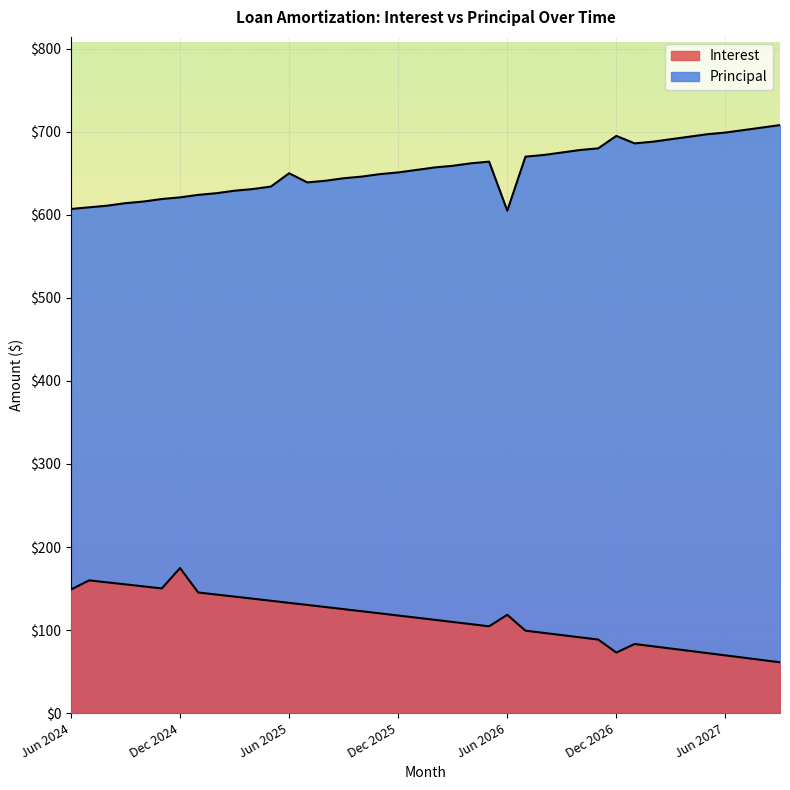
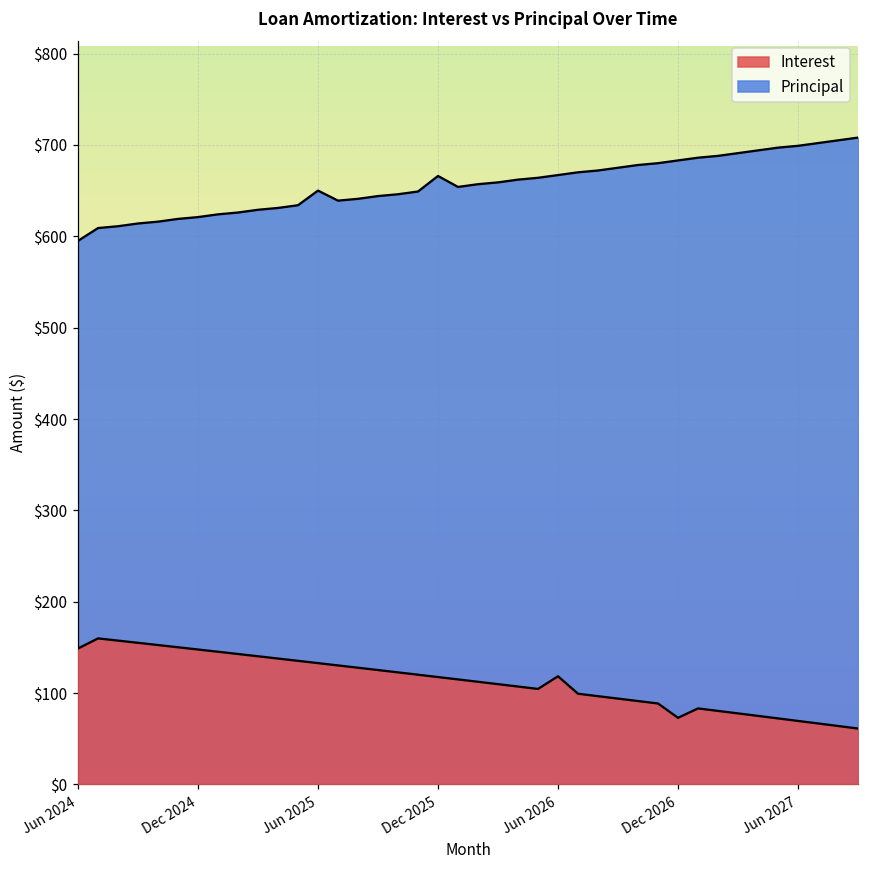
Principal, Jun 2024: $610 -> $600
Interest, Dec 2024: $170 -> $150
Principal, Dec 2025: $650 -> $670
Principal, Jun 2026: $610 -> $670
Principal, Dec 2026: $700 -> $680
